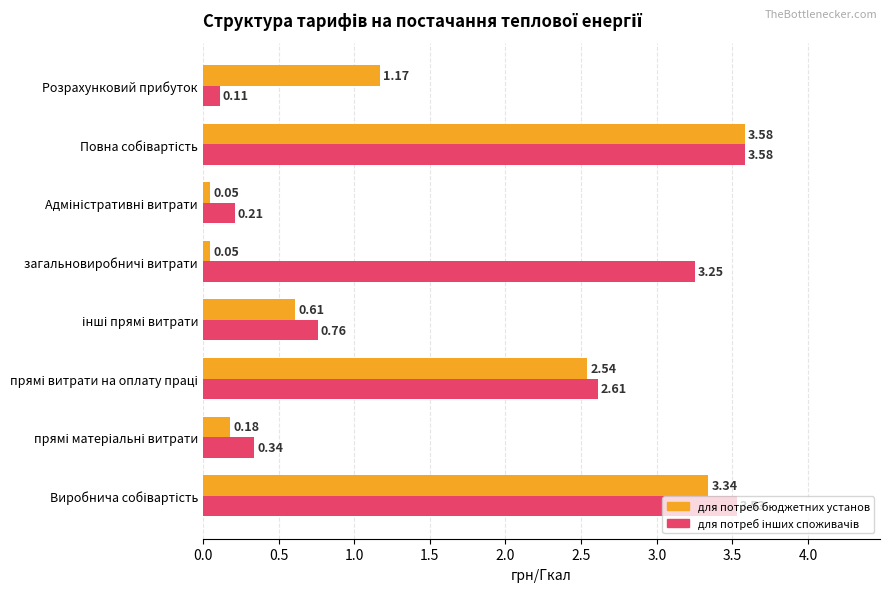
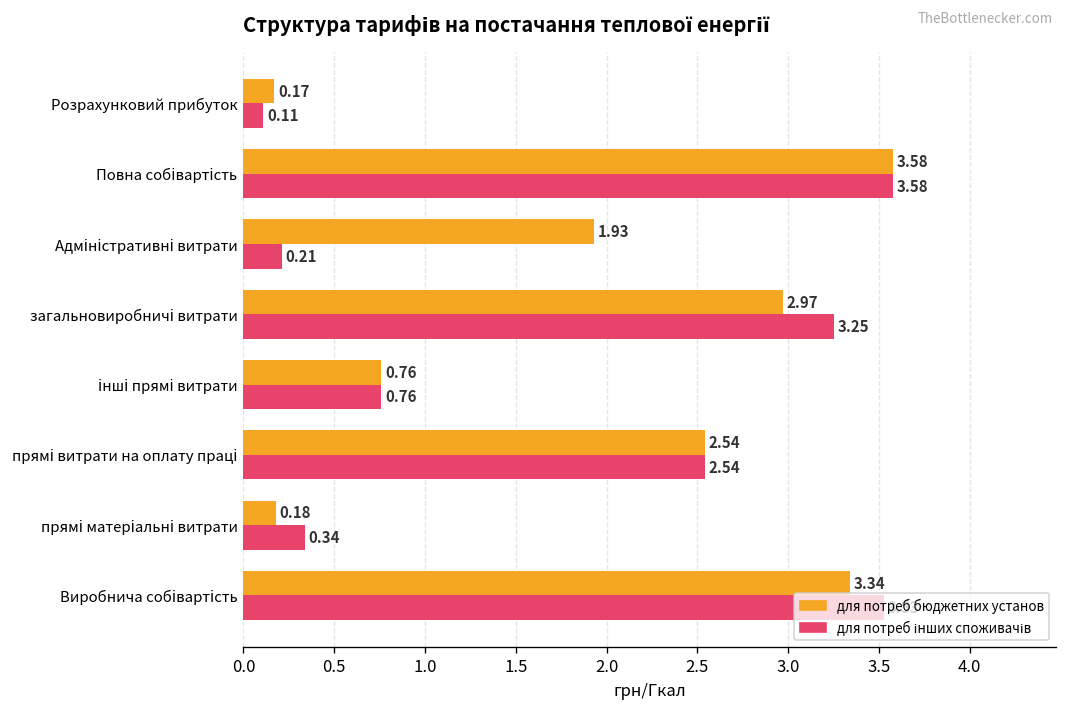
для потреб бюджетних установ, Розрахунковий прибуток: 1.17 -> 0.17
для потреб бюджетних установ, Адміністративні витрати: 0.05 -> 1.93
для потреб бюджетних установ, загальновиробничі витрати: 0.05 -> 2.97
для потреб бюджетних установ, інші прямі витрати: 0.61 -> 0.76
для потреб інших споживачів, прямі витрати на оплату праці: 2.61 -> 2.54
